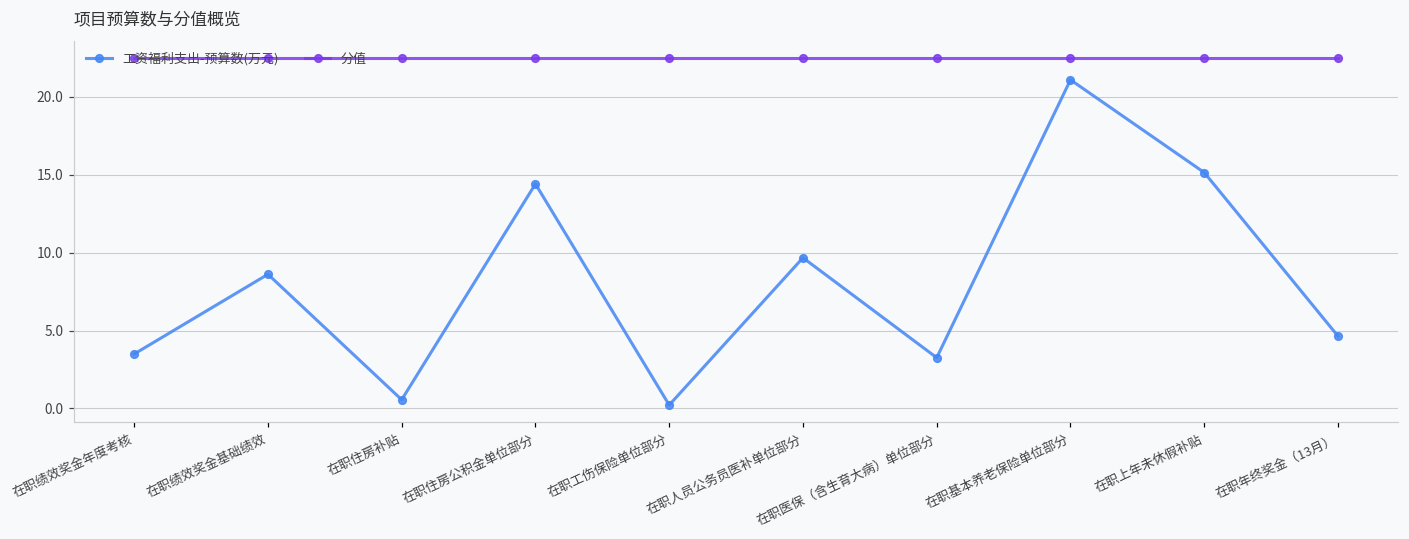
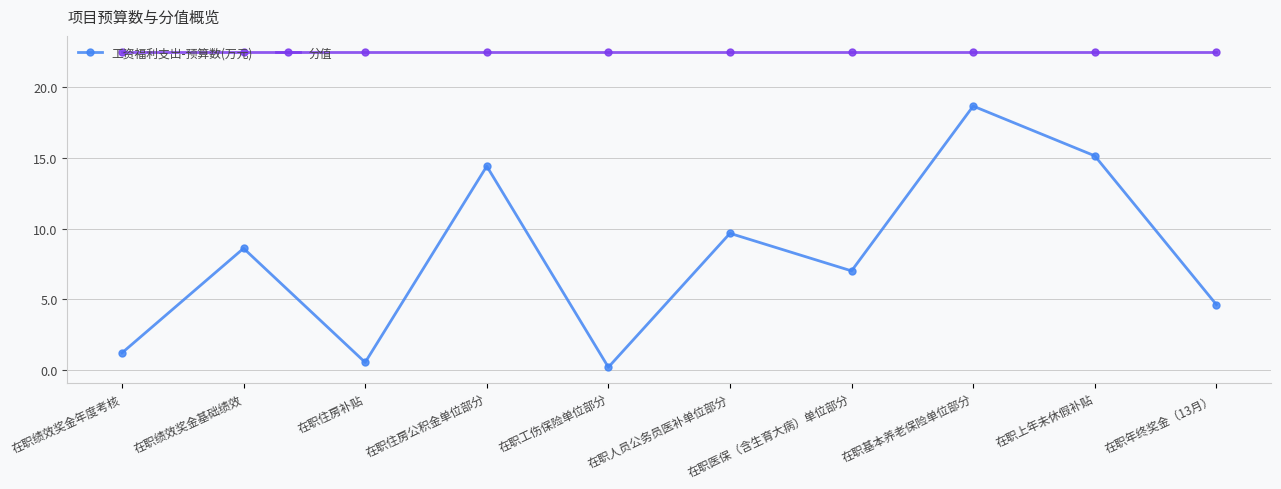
工资福利支出-预算数(万元), 在职绩效奖金年度考核: 3.5 -> 1.2
工资福利支出-预算数(万元), 在职医保（含生育大病）单位部分: 3.3 -> 7.0
工资福利支出-预算数(万元), 在职基本养老保险单位部分: 21.1 -> 18.7
